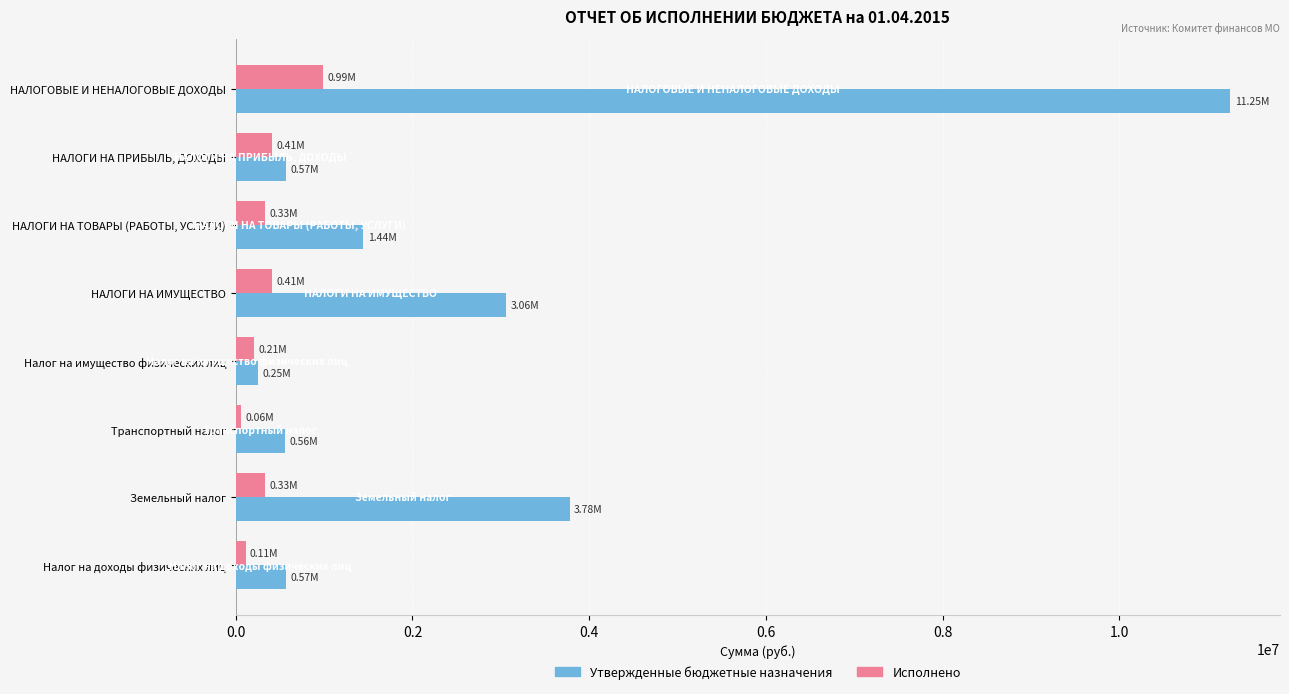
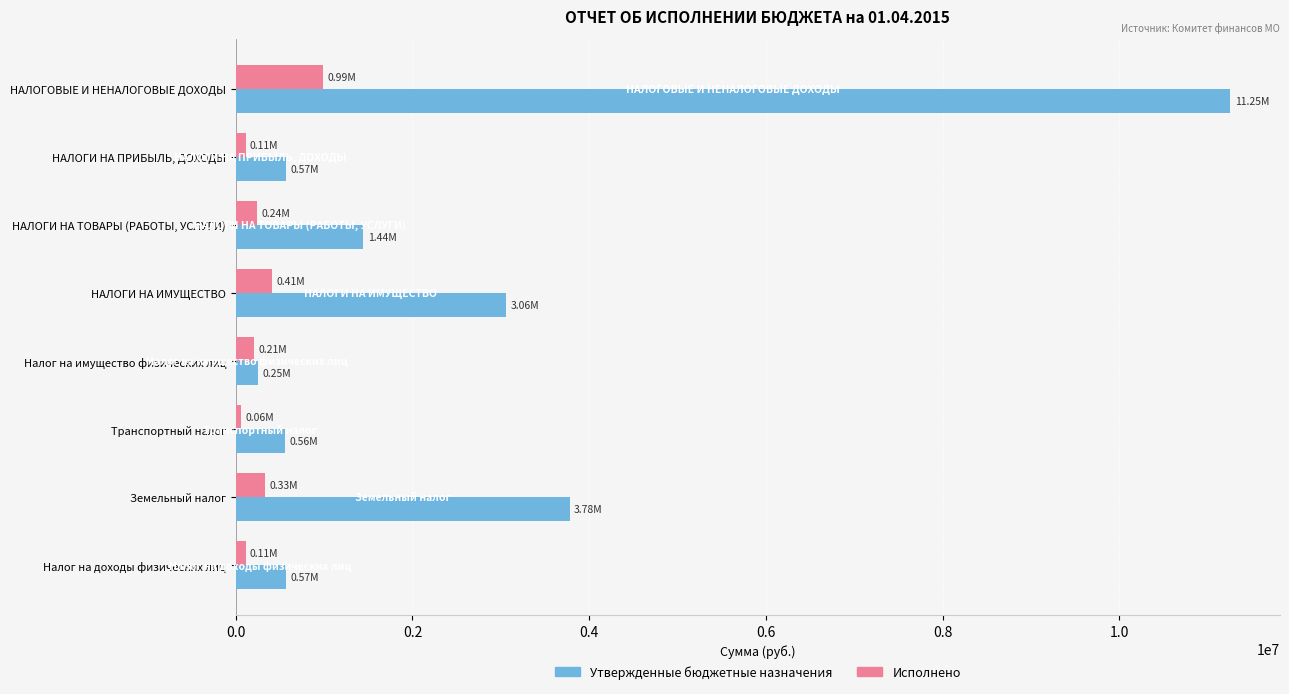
Исполнено, НАЛОГИ НА ПРИБЫЛЬ, ДОХОДЫ: 0.41M -> 0.11M
Исполнено, НАЛОГИ НА ТОВАРЫ (РАБОТЫ, УСЛУГИ): 0.33M -> 0.24M
